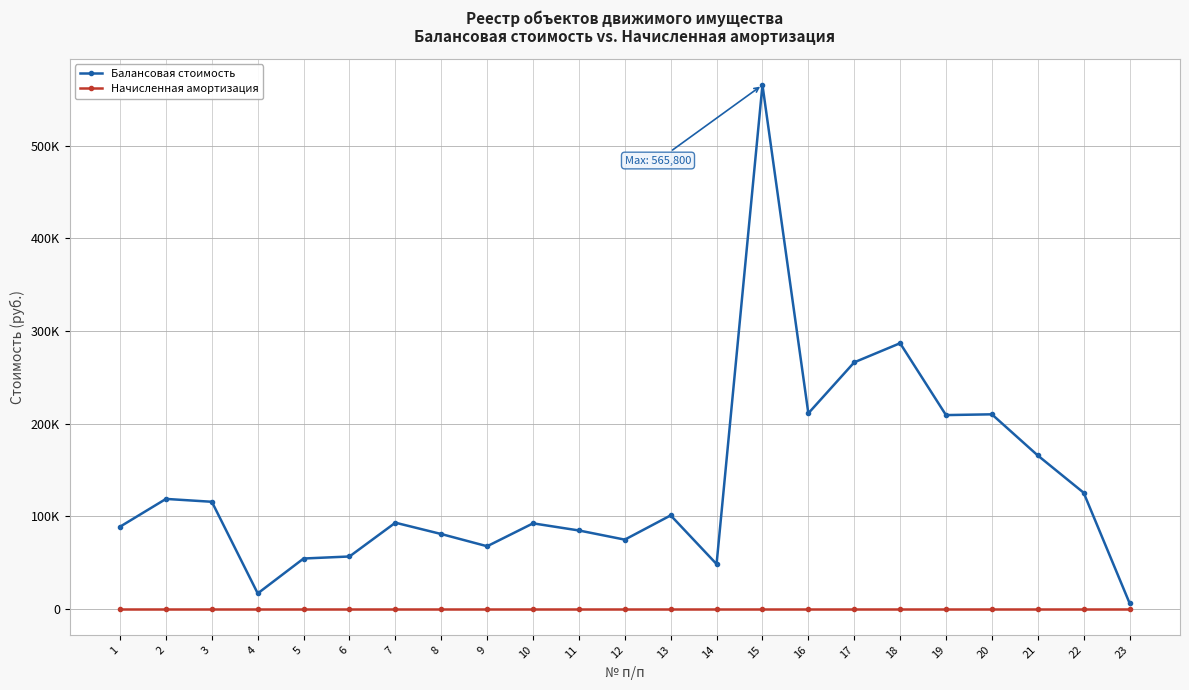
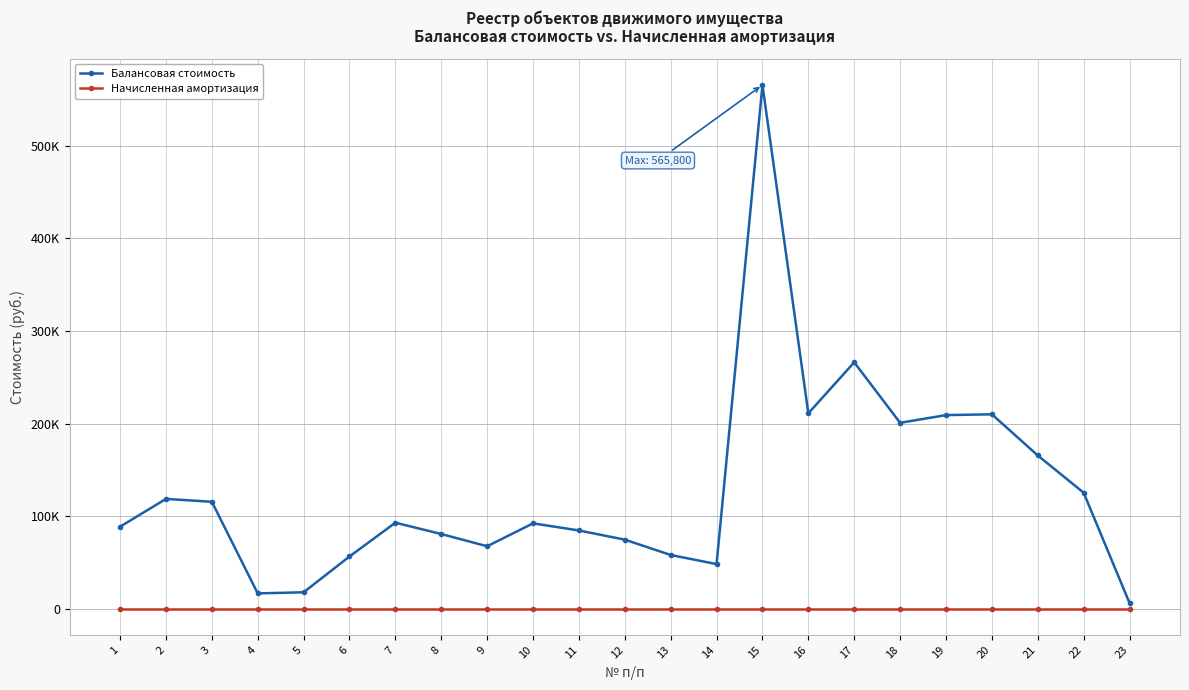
Балансовая стоимость, 5: 50000 -> 20000
Балансовая стоимость, 13: 100000 -> 60000
Балансовая стоимость, 18: 290000 -> 200000
